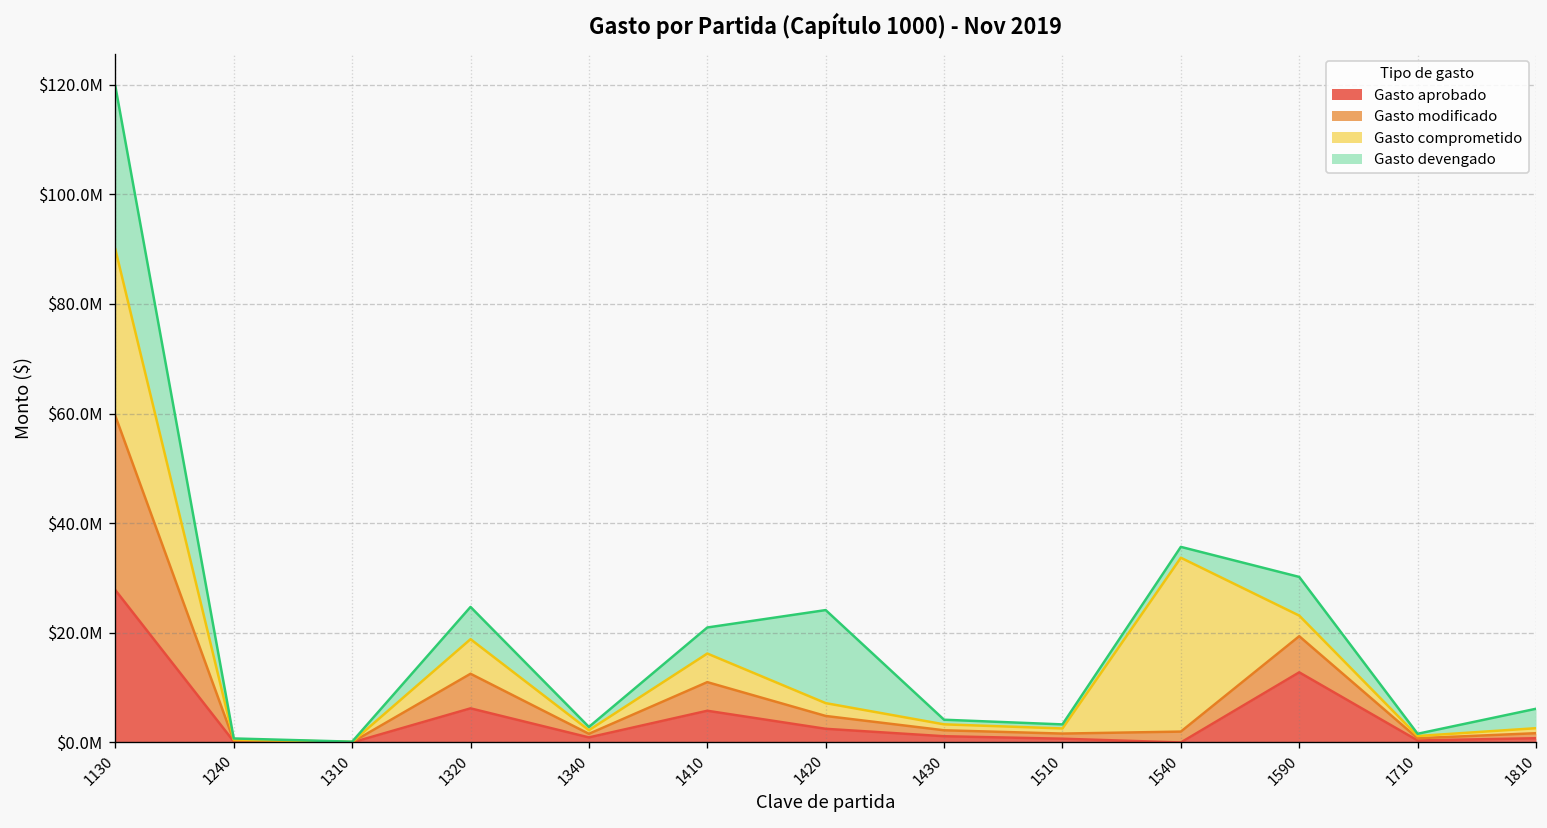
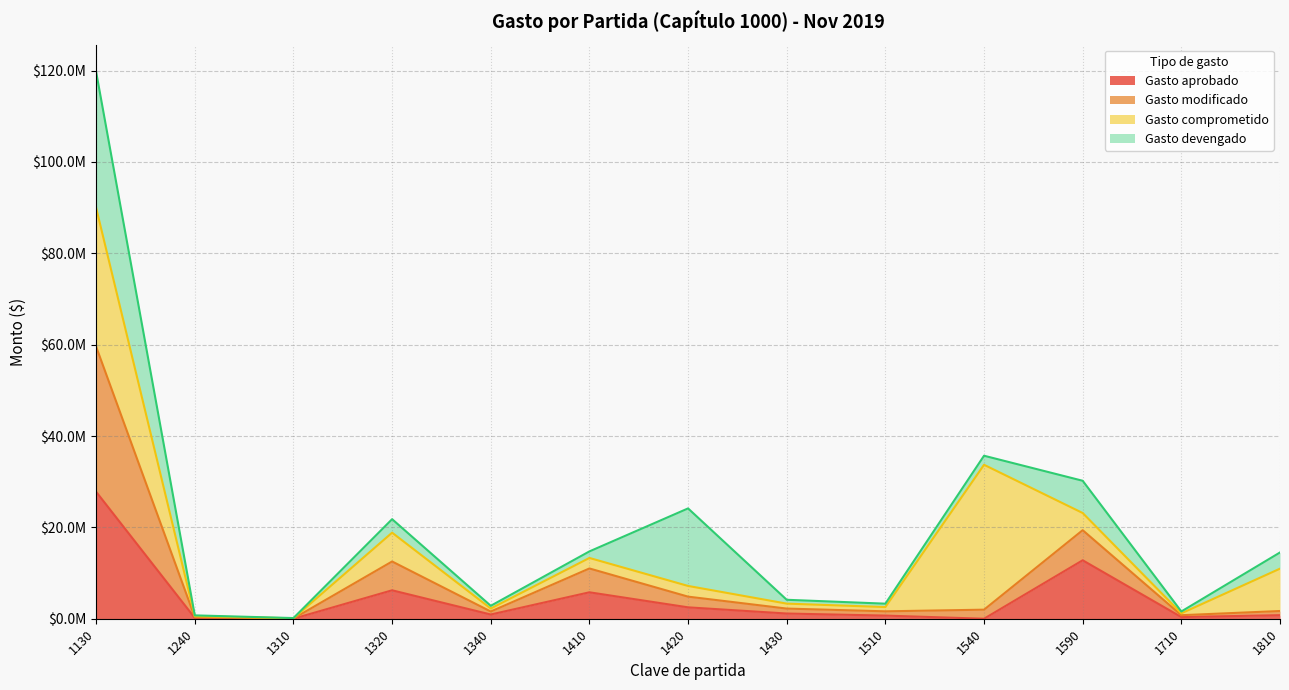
Gasto devengado, 1320: $6000000 -> $3000000
Gasto comprometido, 1410: $5000000 -> $2000000
Gasto devengado, 1410: $5000000 -> $1000000
Gasto comprometido, 1810: $1000000 -> $9000000
